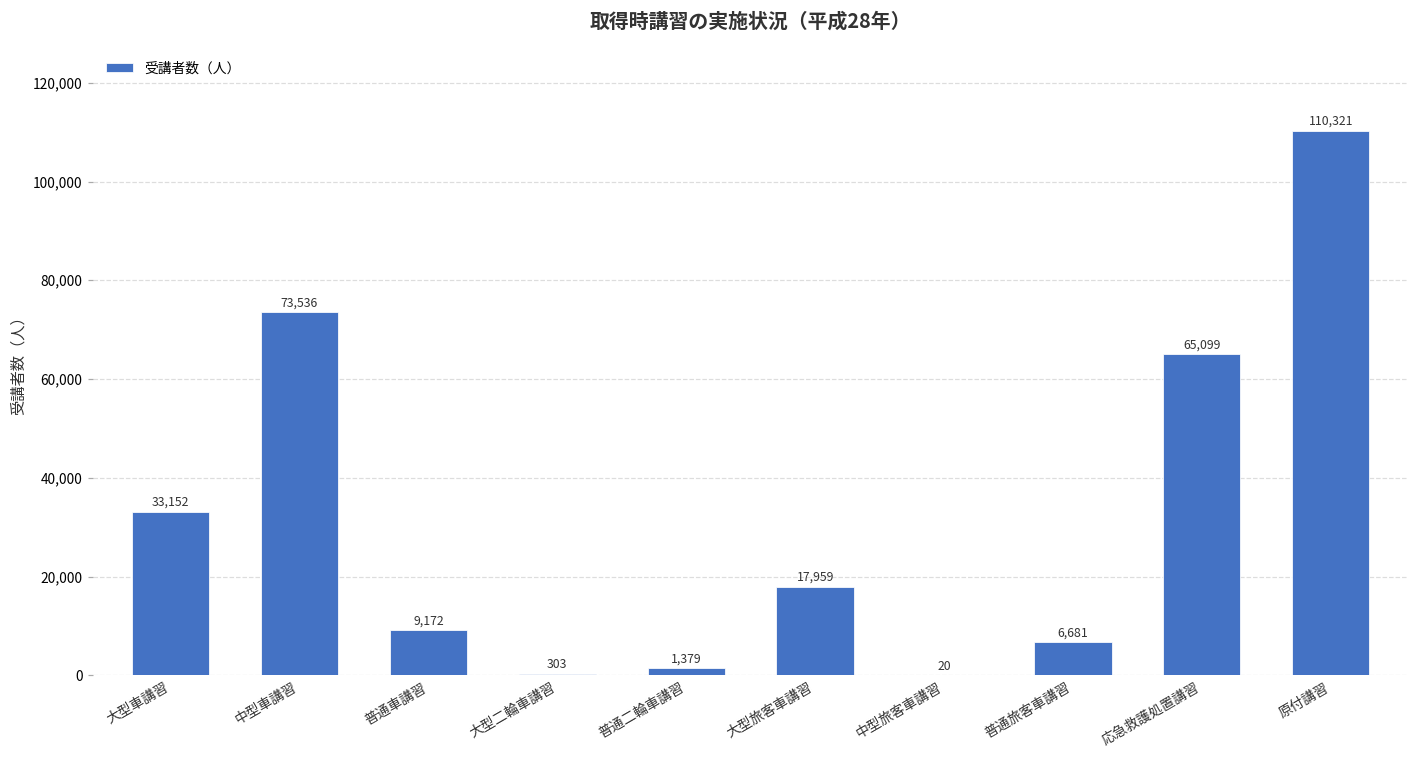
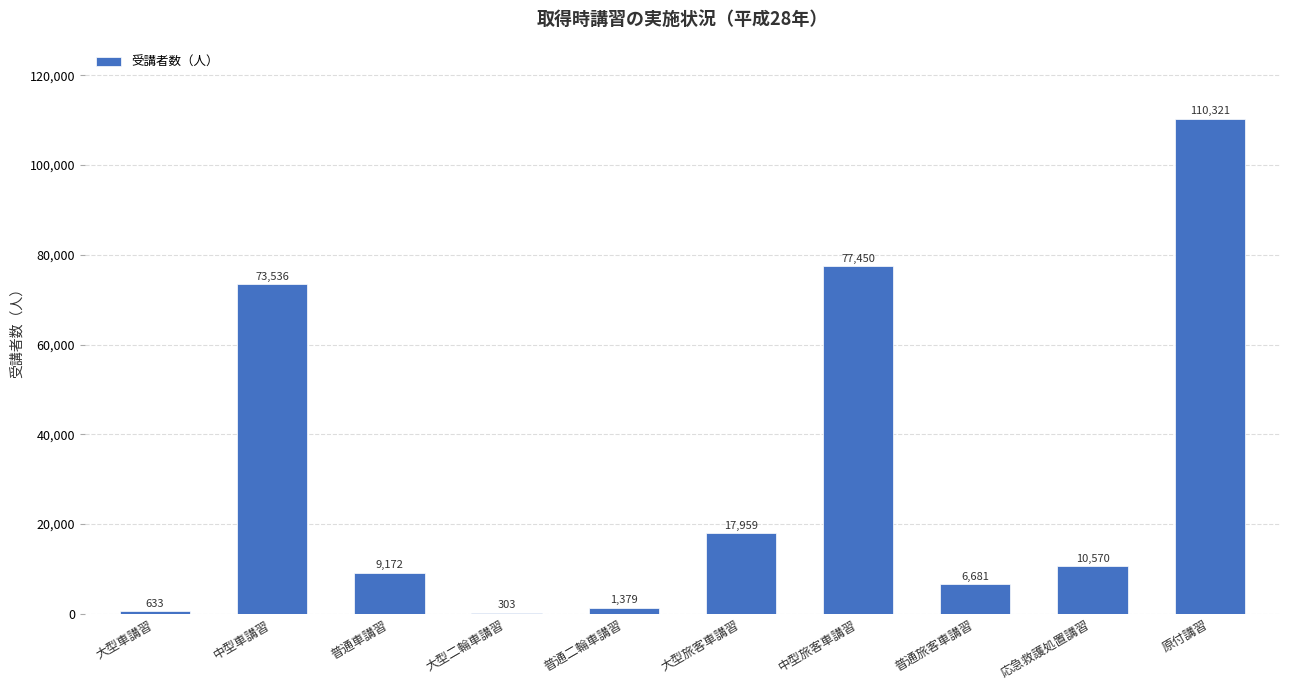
大型車講習: 33,152 -> 633
中型旅客車講習: 20 -> 77,450
応急救護処置講習: 65,099 -> 10,570
